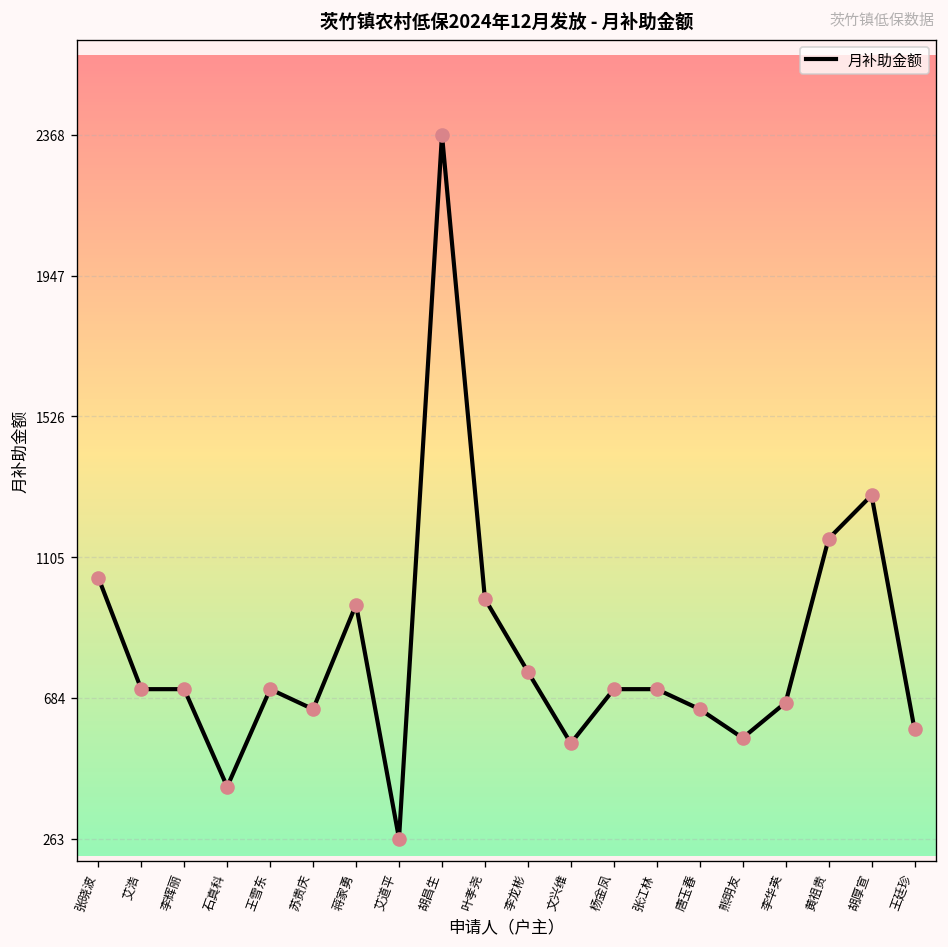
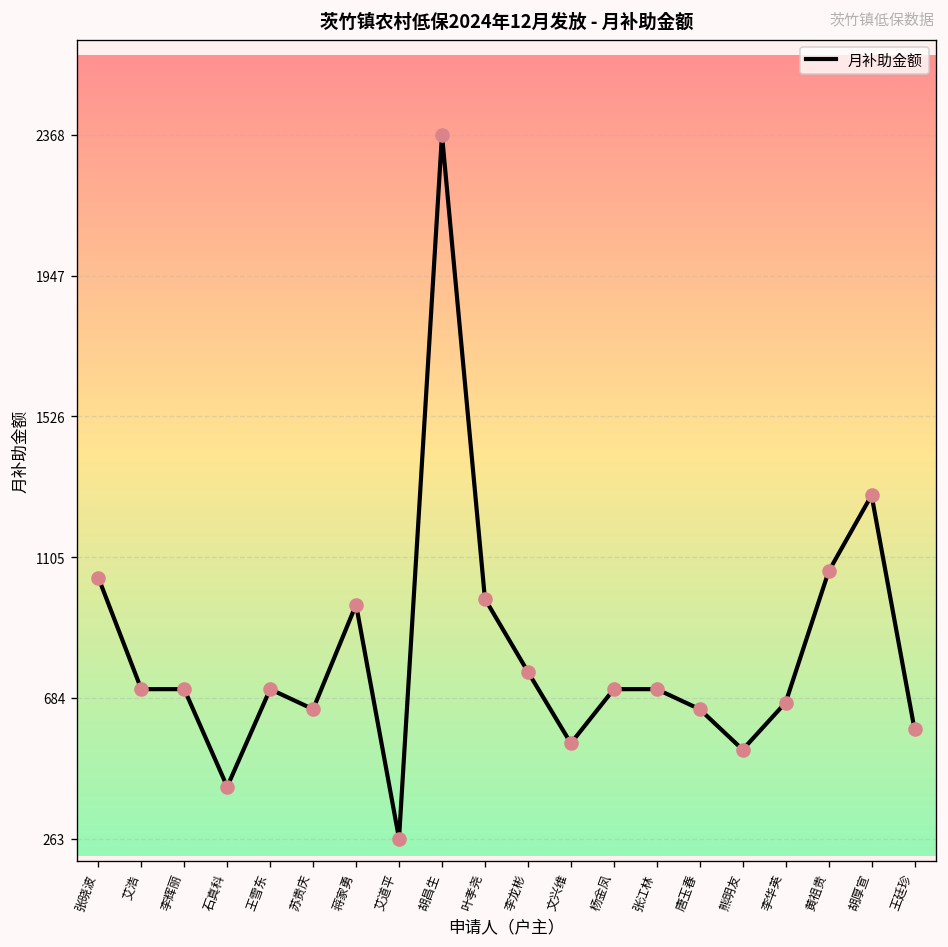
熊明友: 560 -> 530
黄祖贵: 1160 -> 1060
